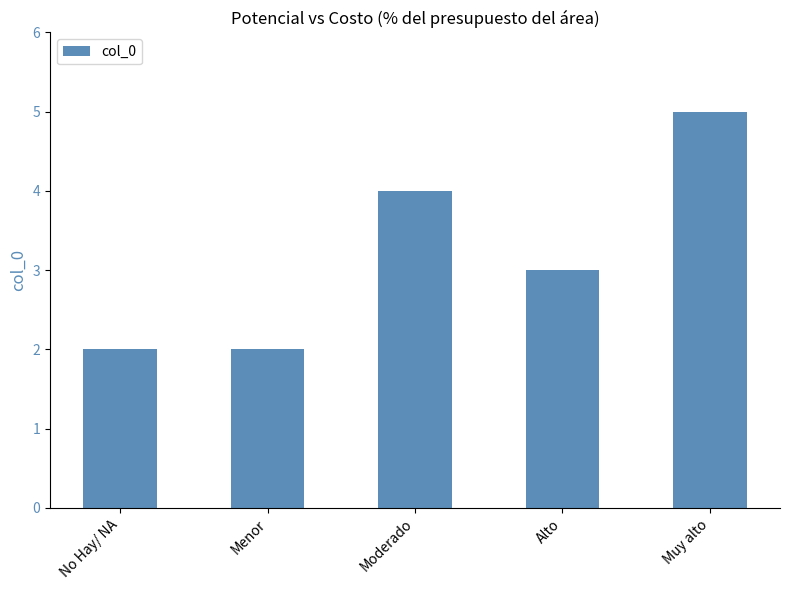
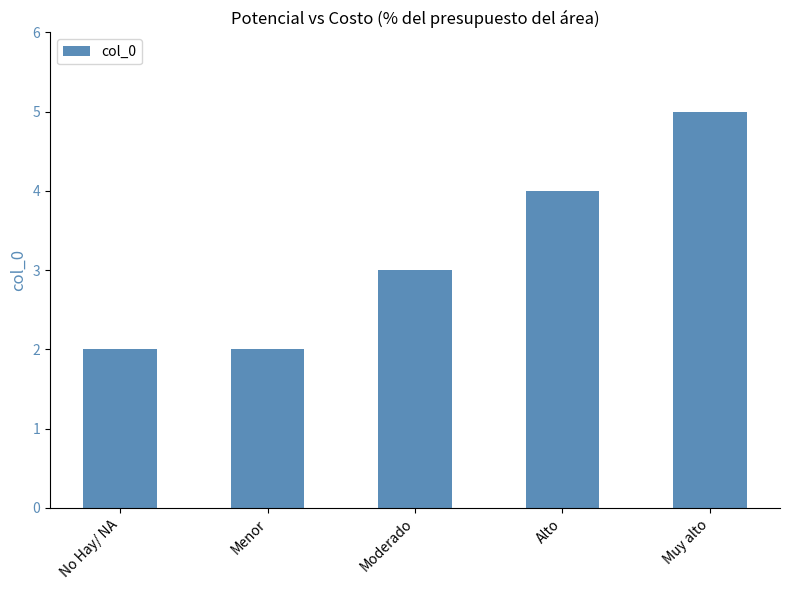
Moderado: 4 -> 3
Alto: 3 -> 4
